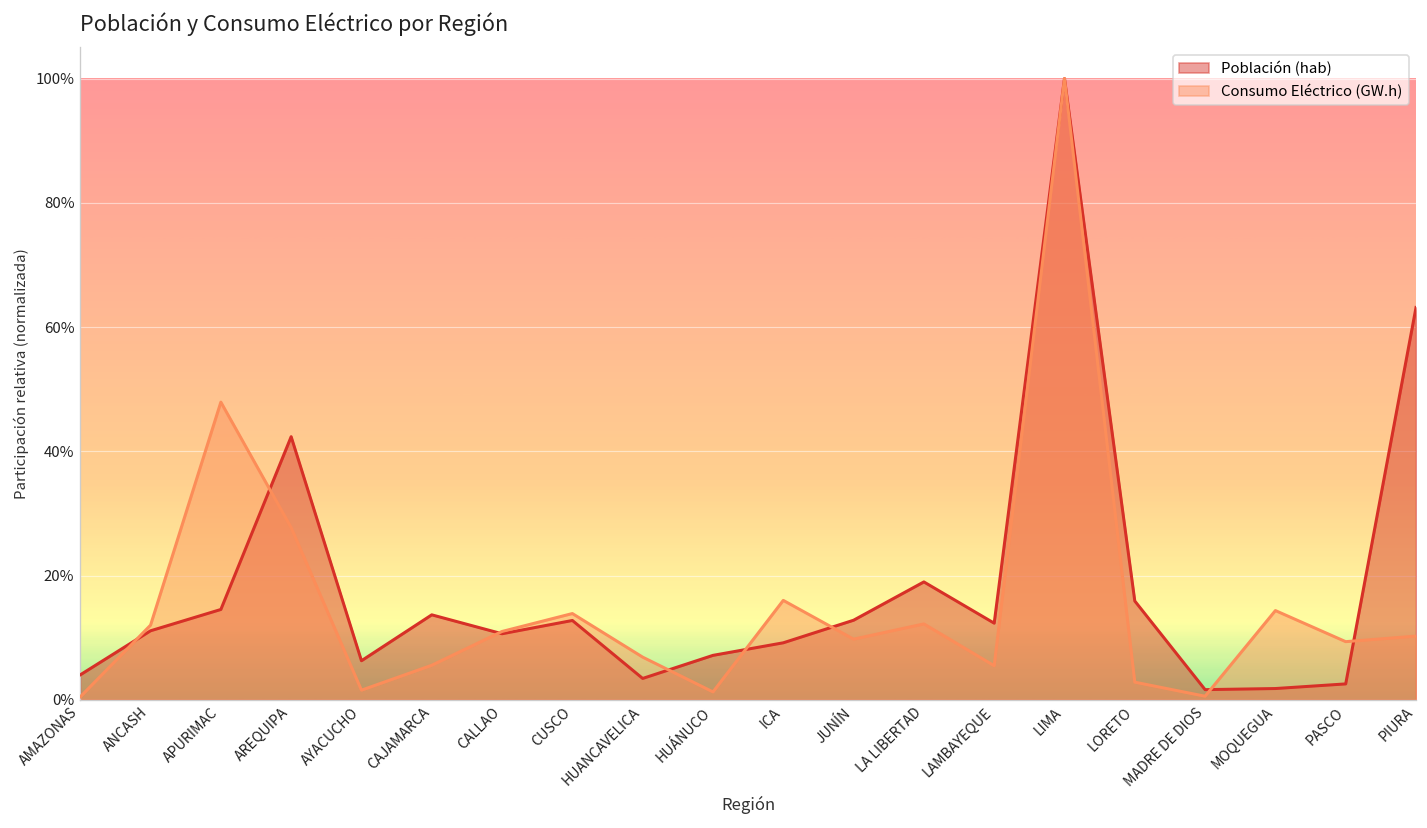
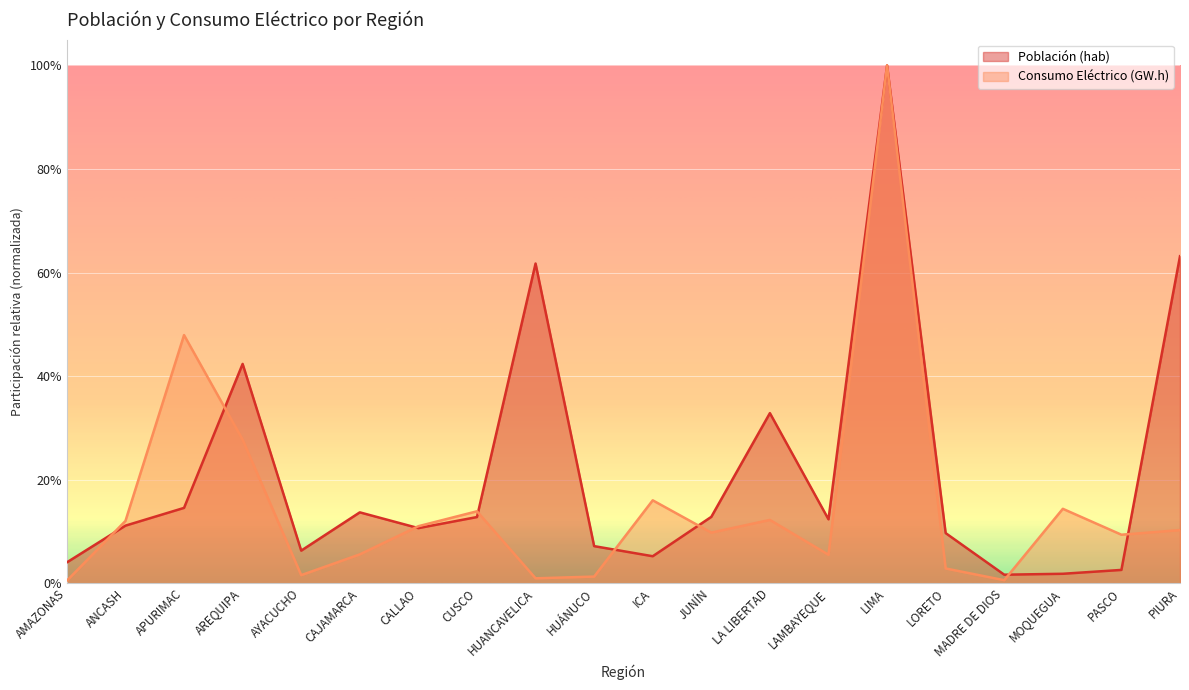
Población (hab), HUANCAVELICA: 3% -> 62%
Consumo Eléctrico (GW.h), HUANCAVELICA: 7% -> 1%
Población (hab), ICA: 9% -> 5%
Población (hab), LA LIBERTAD: 19% -> 33%
Población (hab), LORETO: 16% -> 10%
